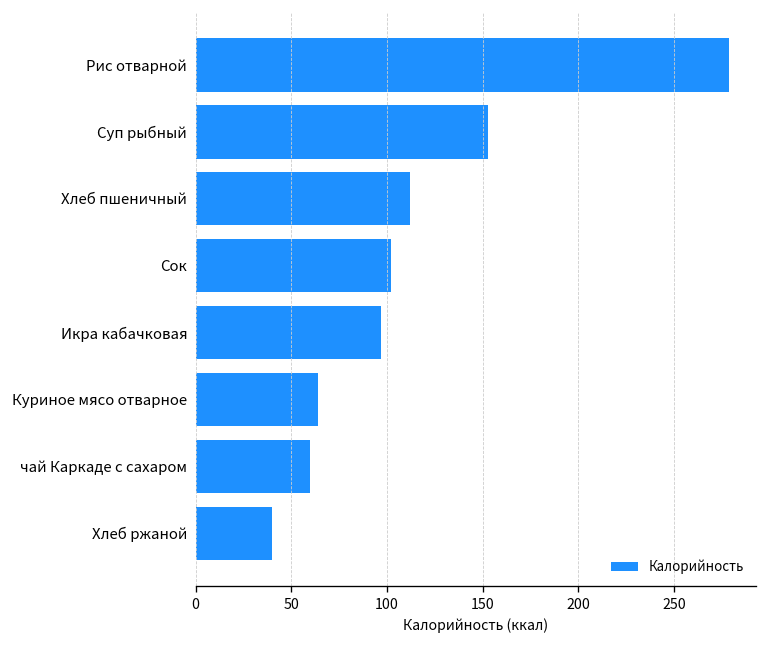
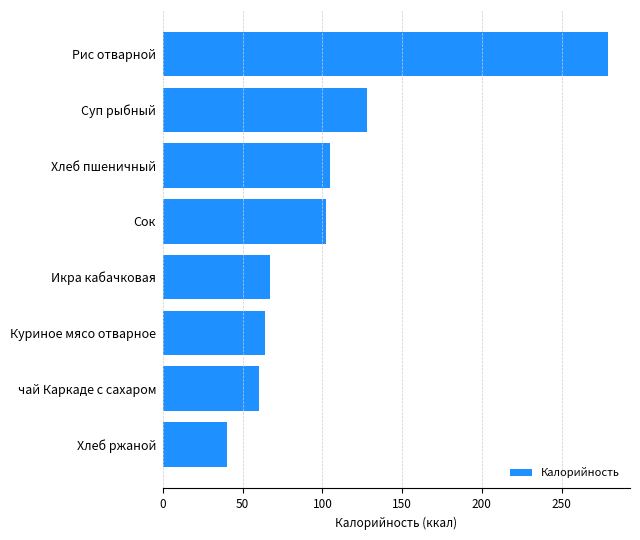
Суп рыбный: 153 -> 128
Хлеб пшеничный: 112 -> 105
Икра кабачковая: 97 -> 67
